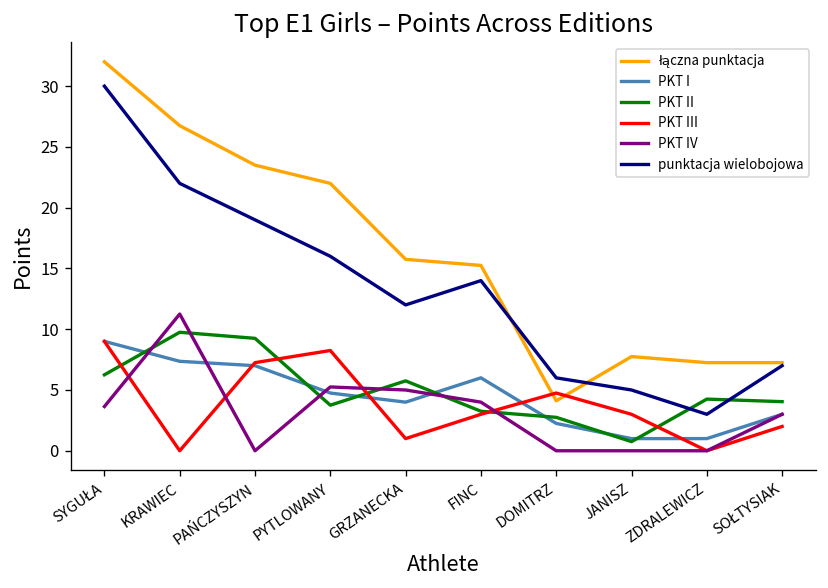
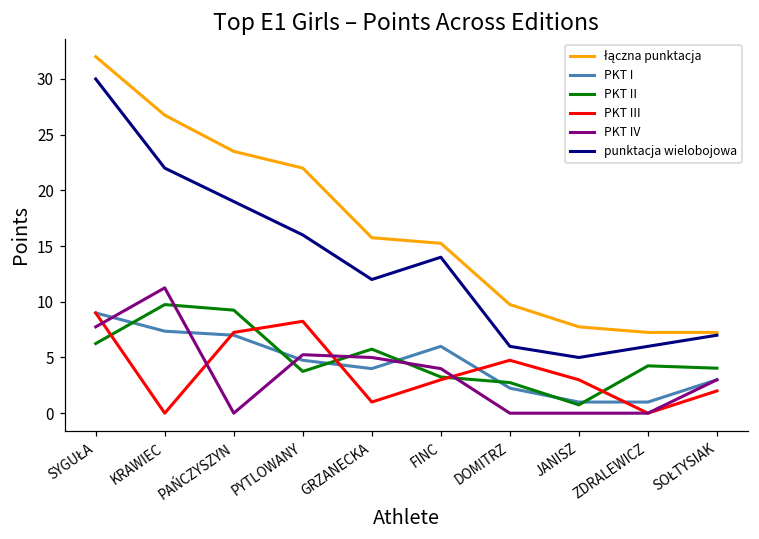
PKT IV, SYGUŁA: 3.6 -> 7.8
łączna punktacja, DOMITRZ: 4.1 -> 9.8
punktacja wielobojowa, ZDRALEWICZ: 3 -> 6
